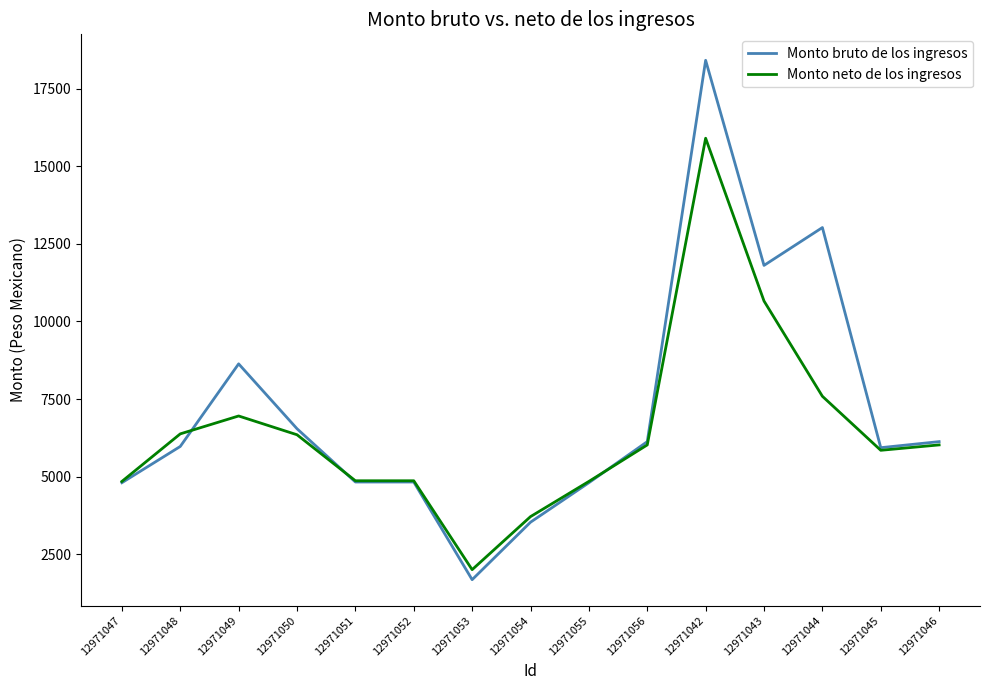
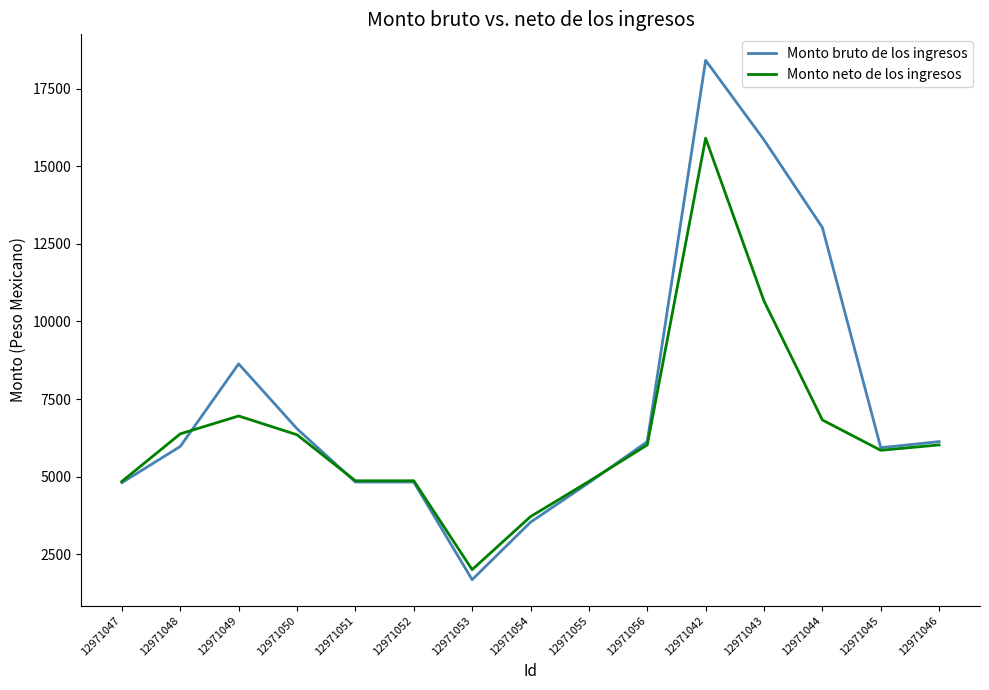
Monto bruto de los ingresos, 12971043: 11800 -> 15800
Monto neto de los ingresos, 12971044: 7600 -> 6800
